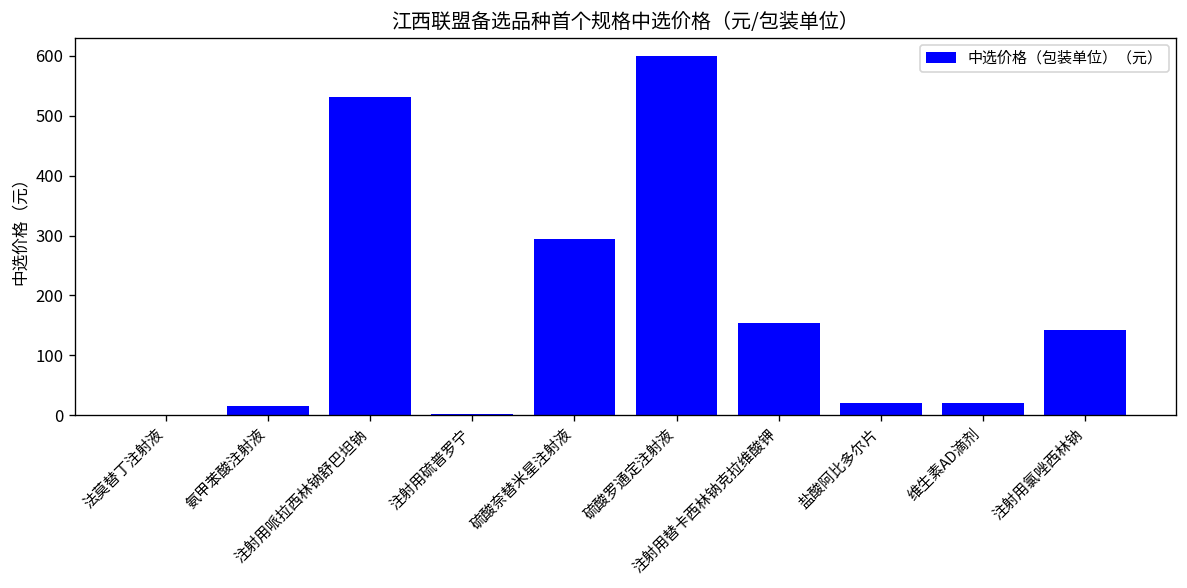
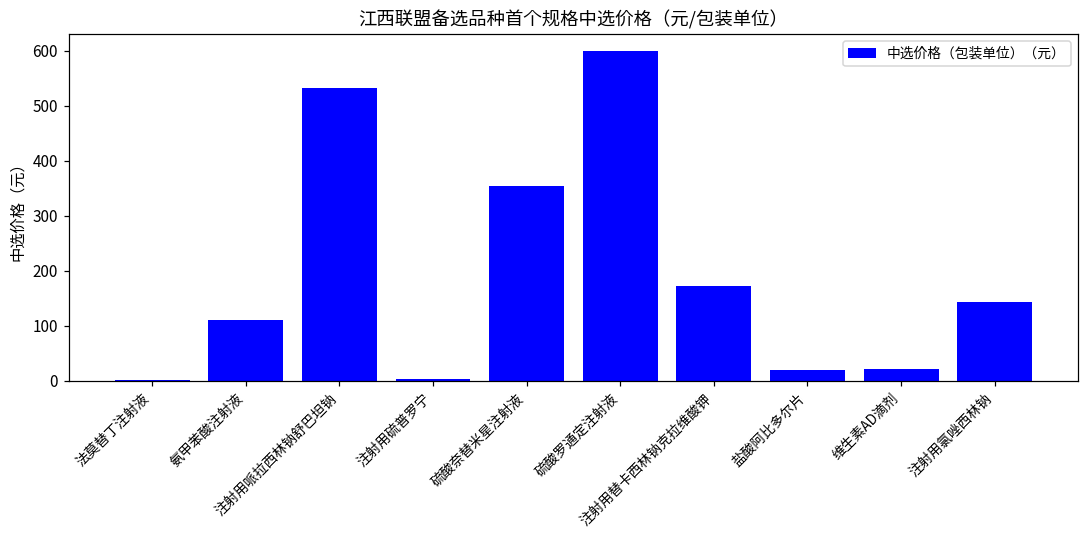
氨甲苯酸注射液: 20 -> 110
硫酸奈替米星注射液: 300 -> 350
注射用替卡西林钠克拉维酸钾: 150 -> 170
